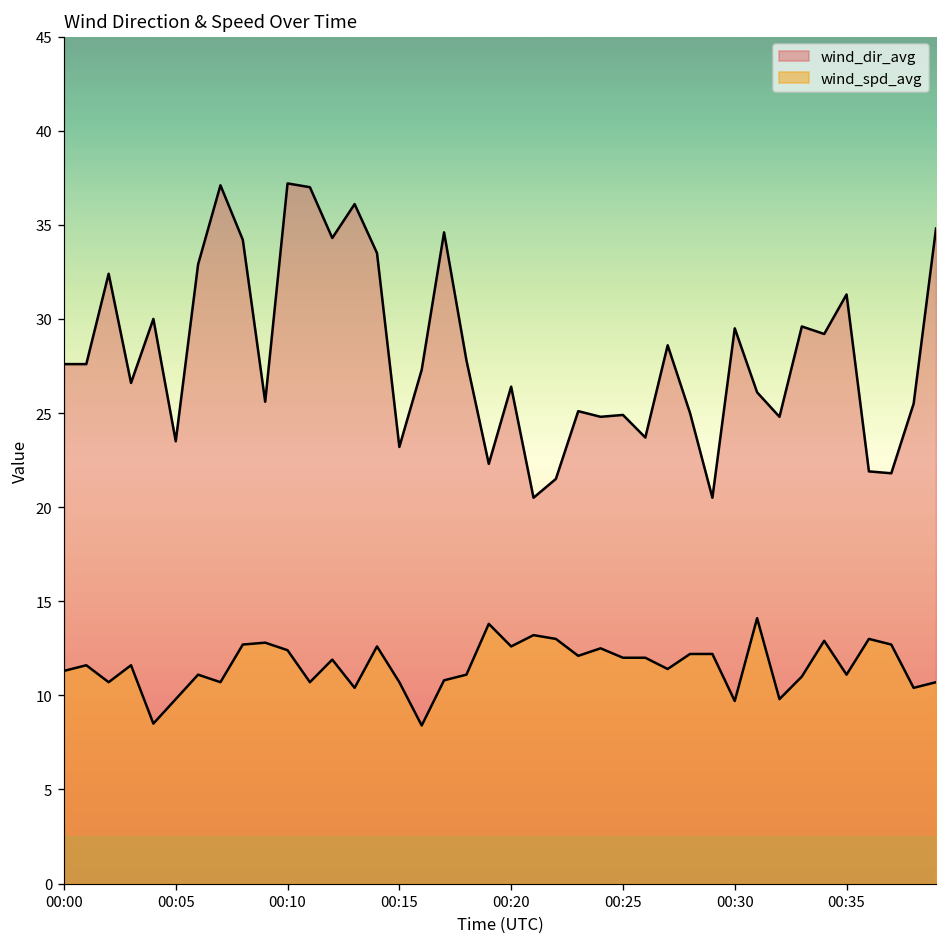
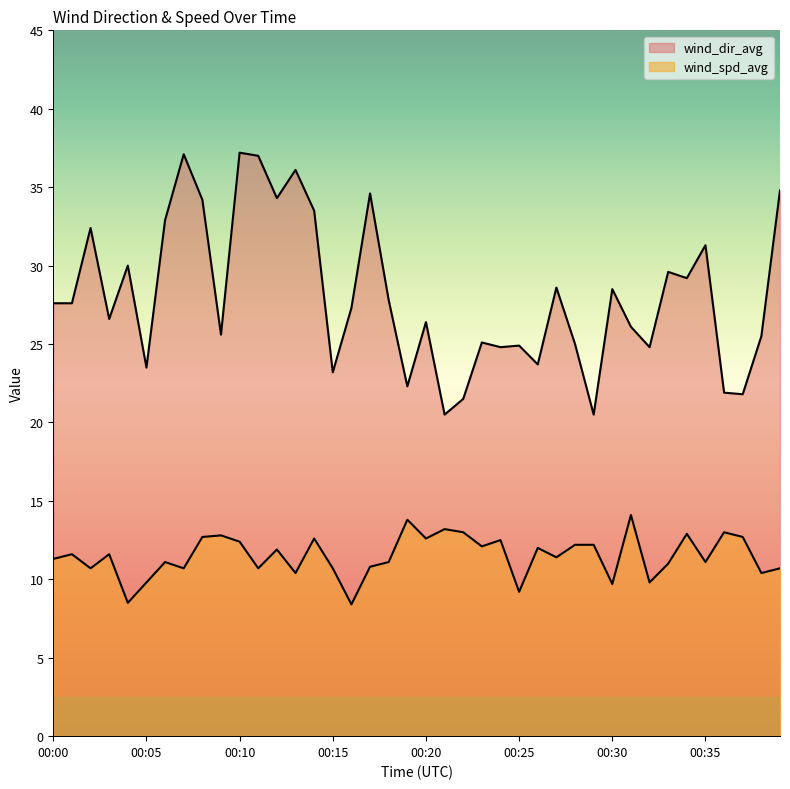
wind_spd_avg, 00:25: 12.0 -> 9.2
wind_dir_avg, 00:30: 29.5 -> 28.5
